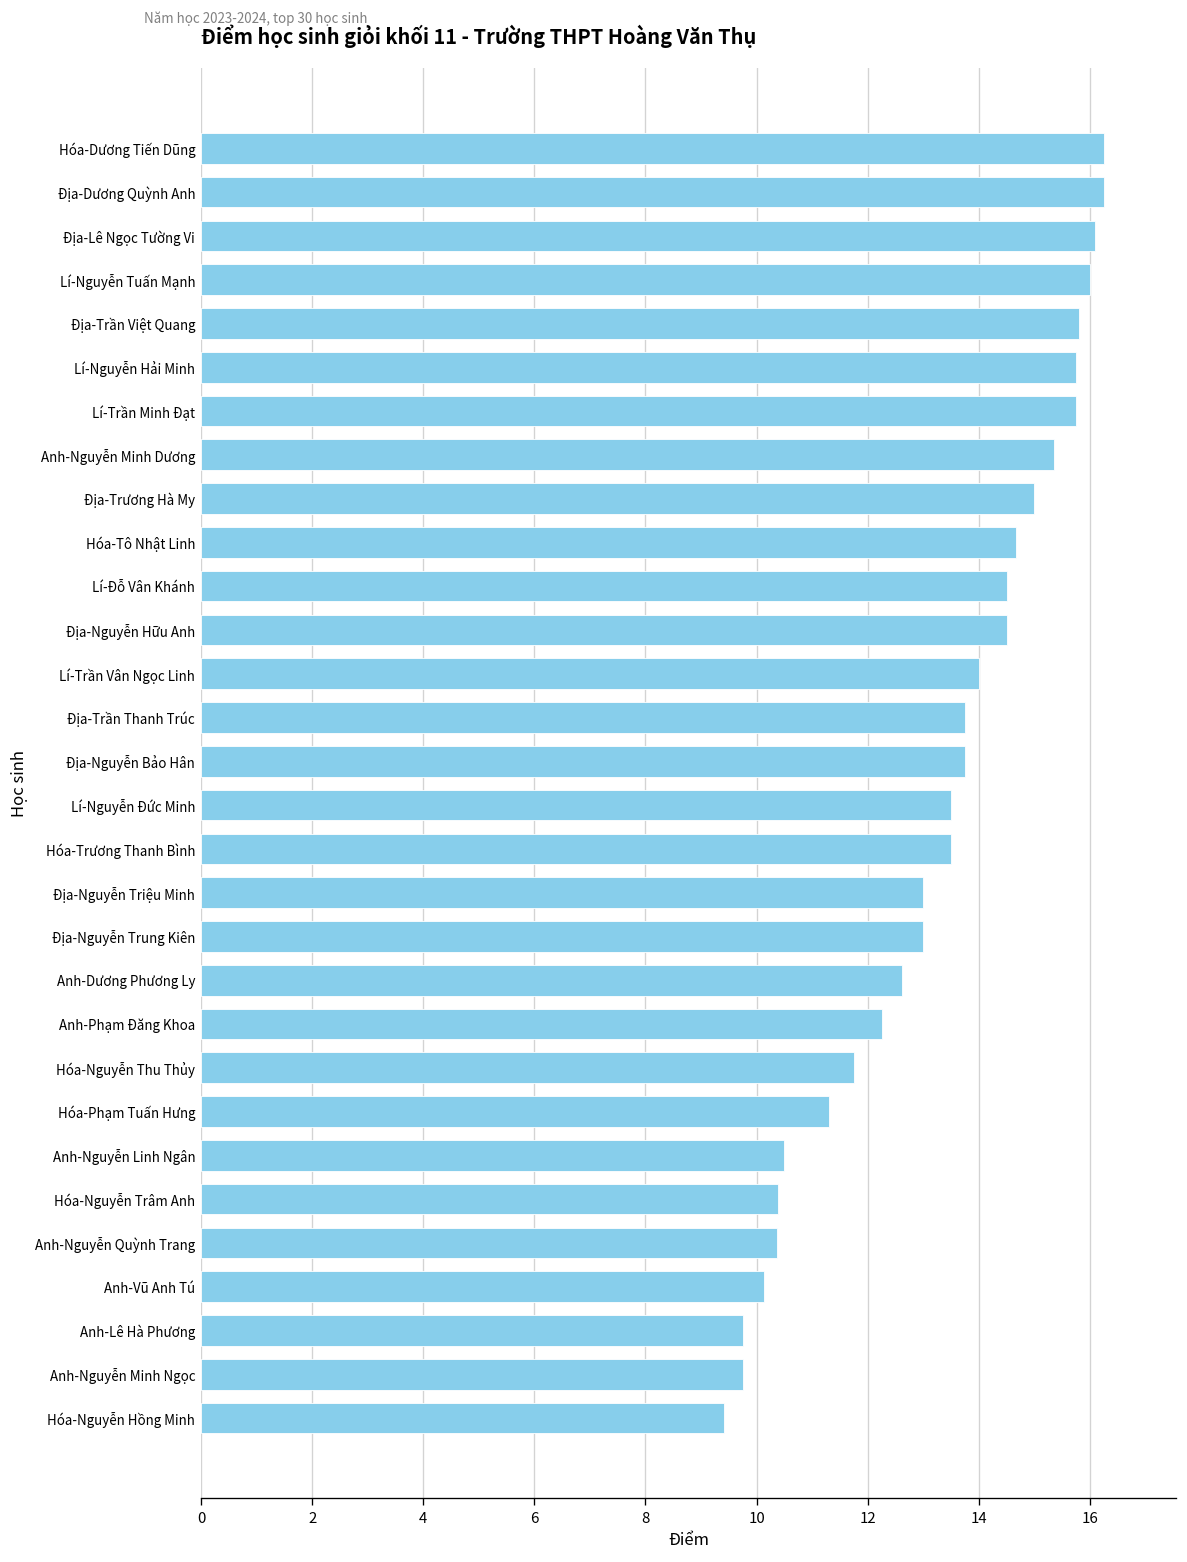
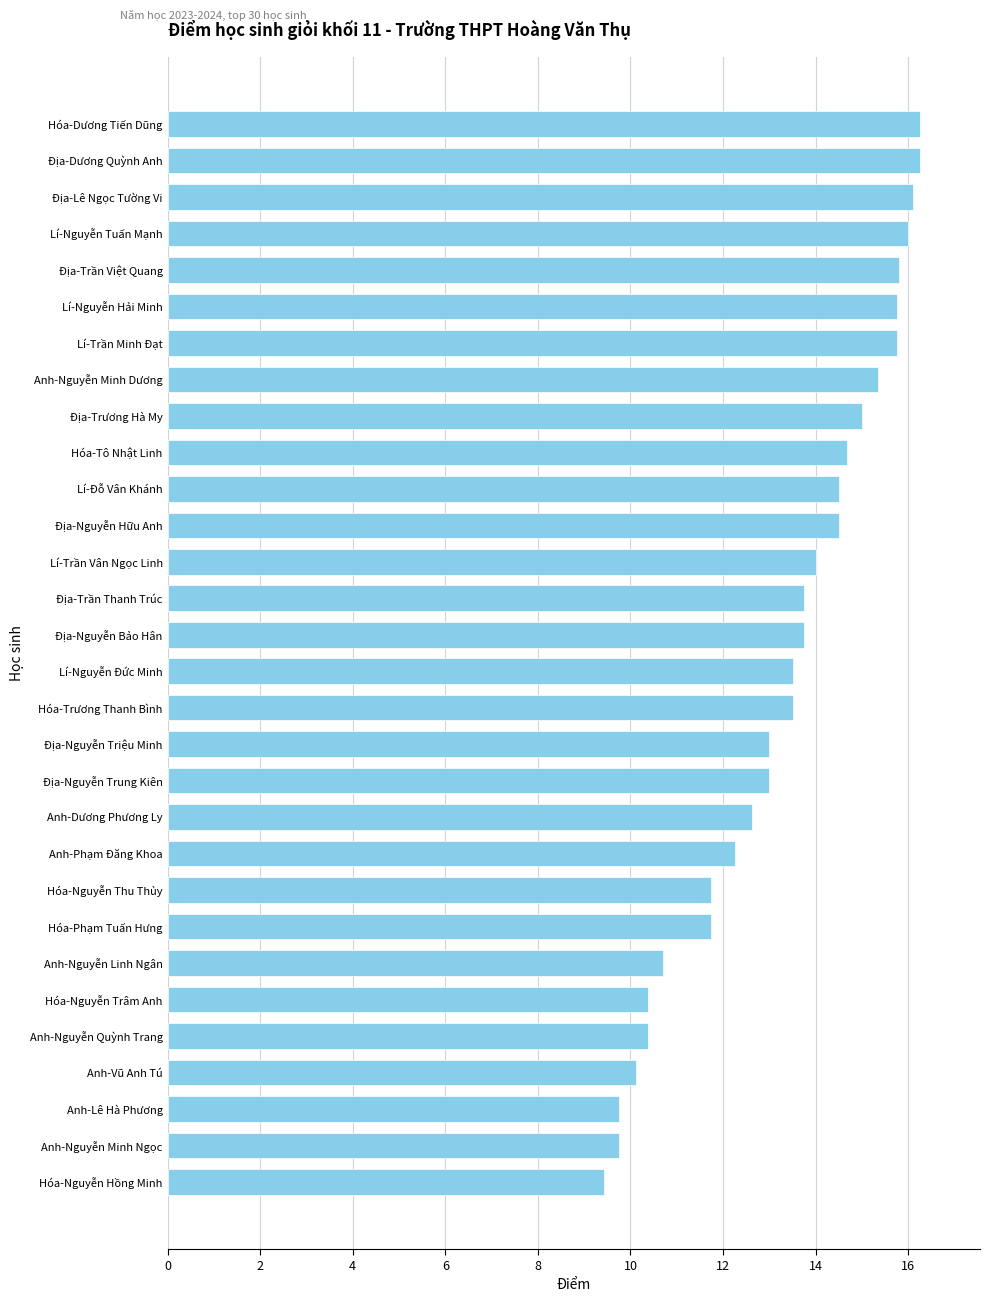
Hóa-Phạm Tuấn Hưng: 11.3 -> 11.8
Anh-Nguyễn Linh Ngân: 10.5 -> 10.7
